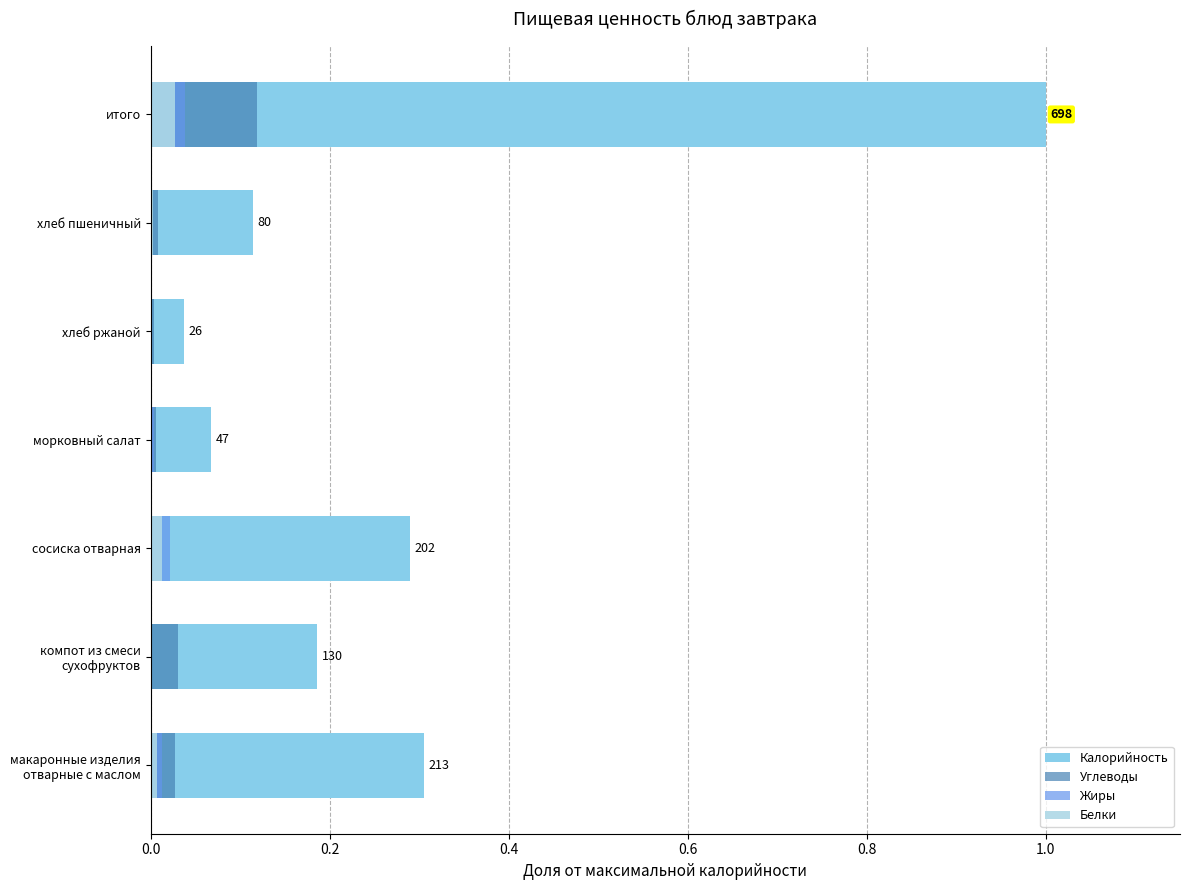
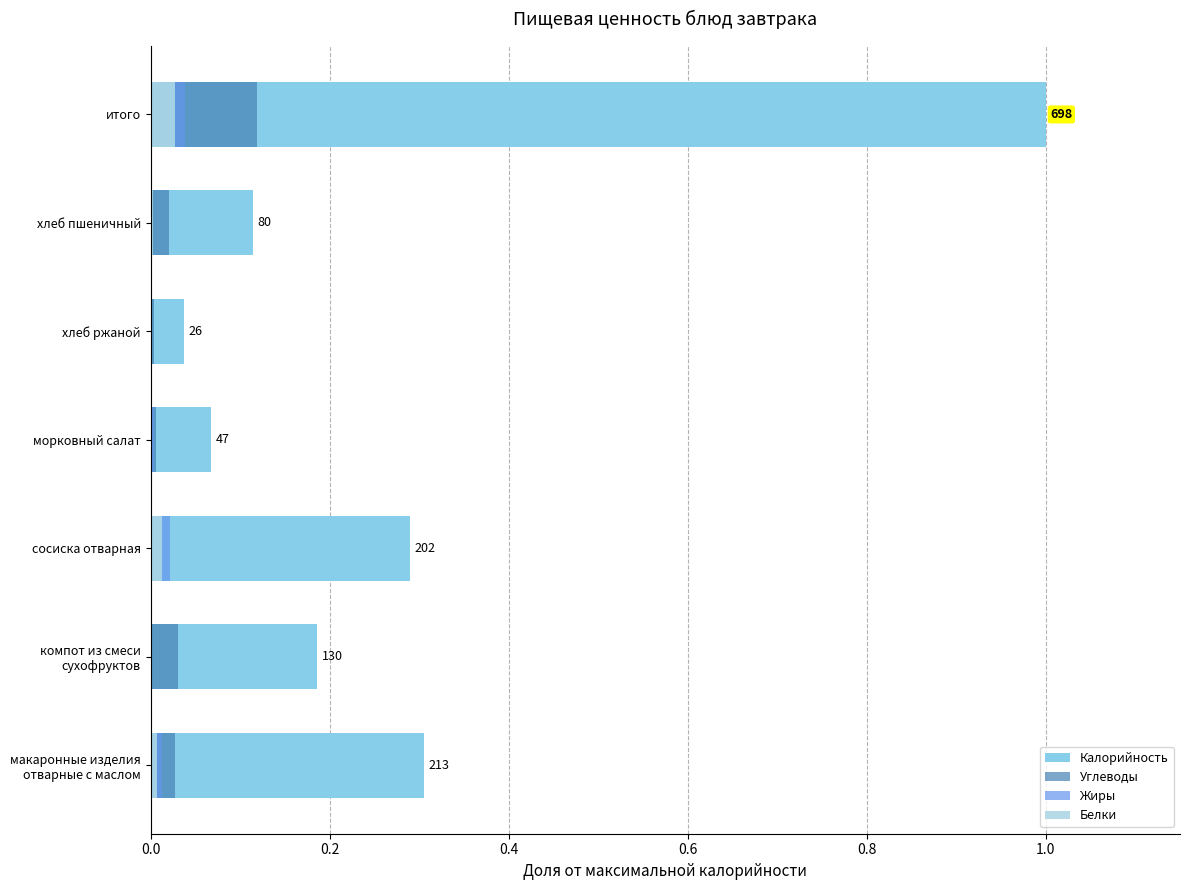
Углеводы, хлеб пшеничный: 0.01 -> 0.02
